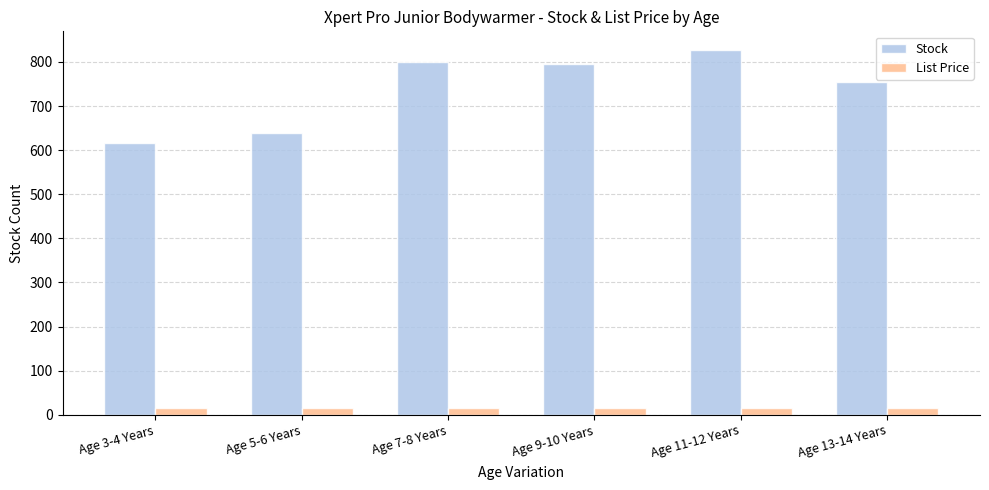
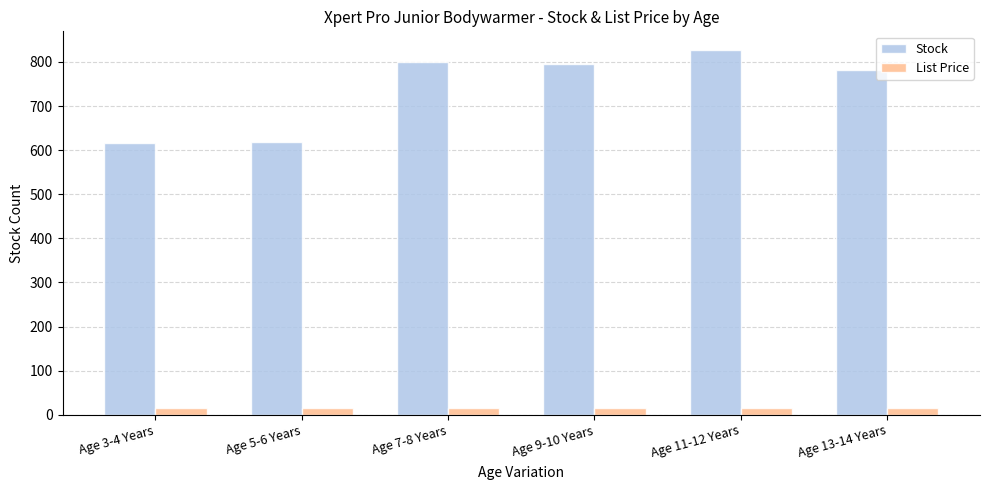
Stock, Age 5-6 Years: 640 -> 620
Stock, Age 13-14 Years: 750 -> 780
